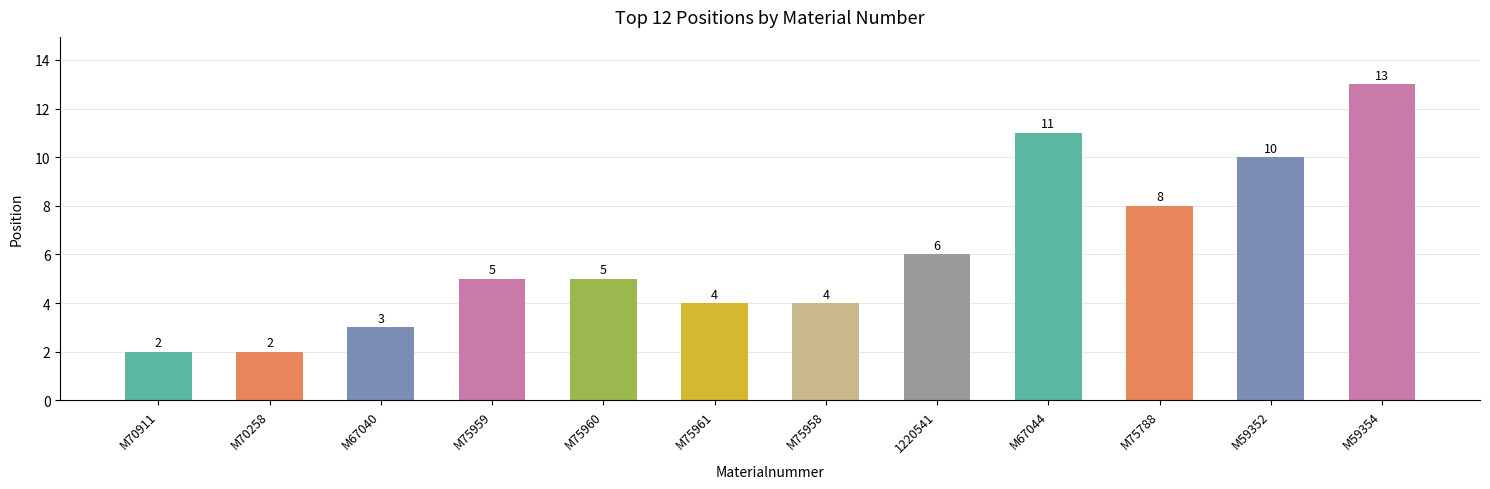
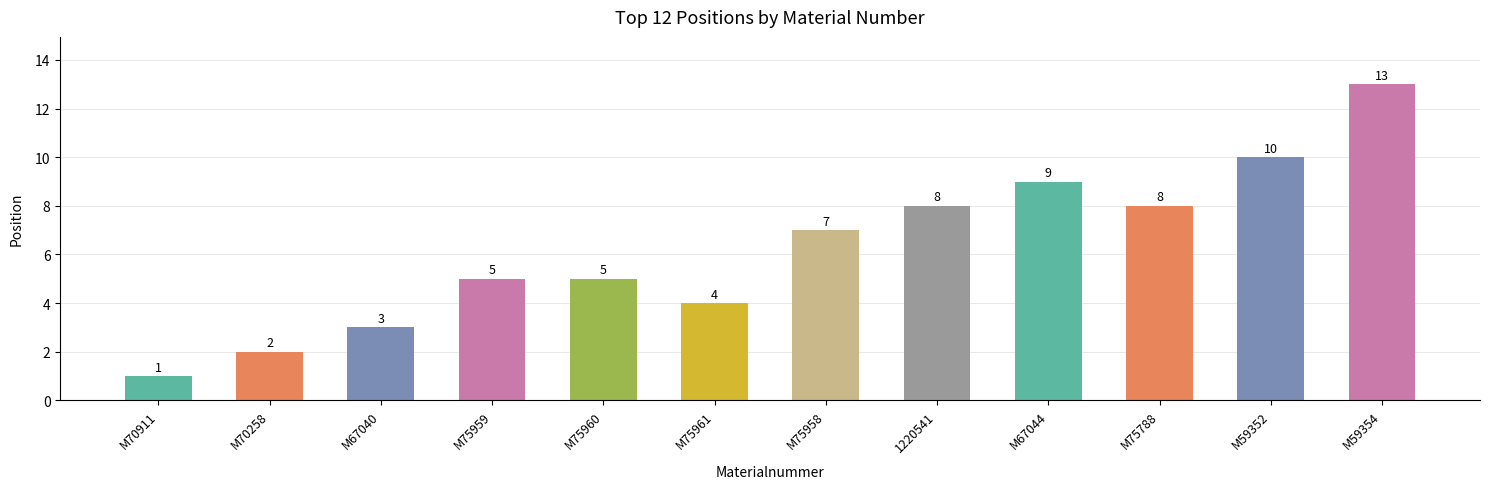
M70911: 2 -> 1
M75958: 4 -> 7
1220541: 6 -> 8
M67044: 11 -> 9
